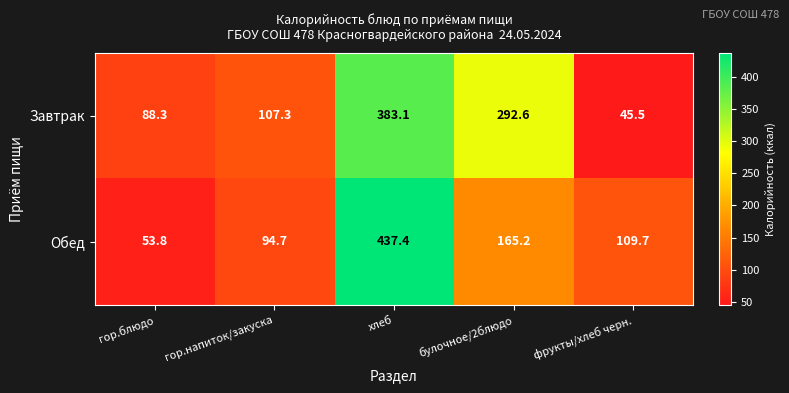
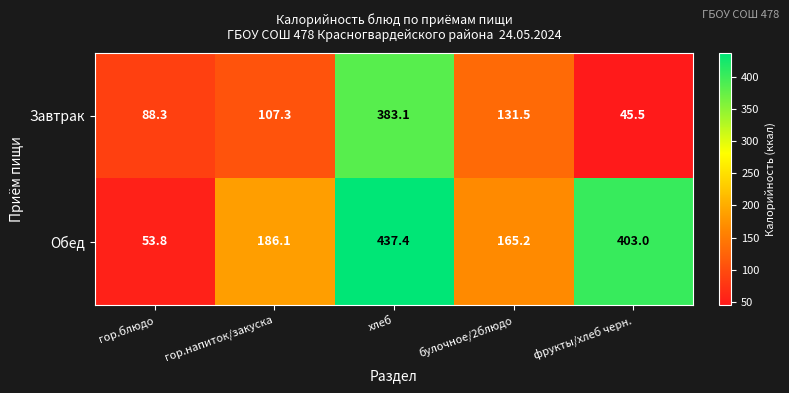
Завтрак, булочное/2блюдо: 292.6 -> 131.5
Обед, гор.напиток/закуска: 94.7 -> 186.1
Обед, фрукты/хлеб черн.: 109.7 -> 403.0
